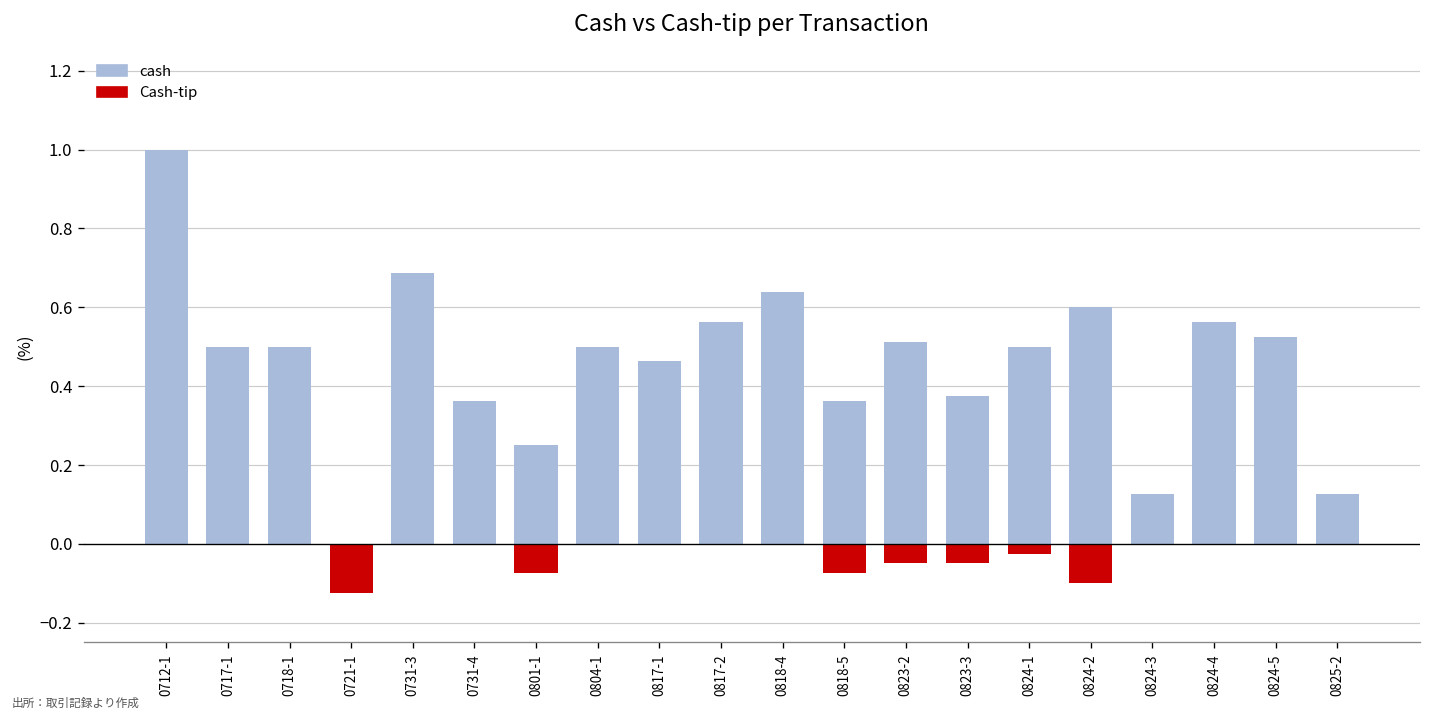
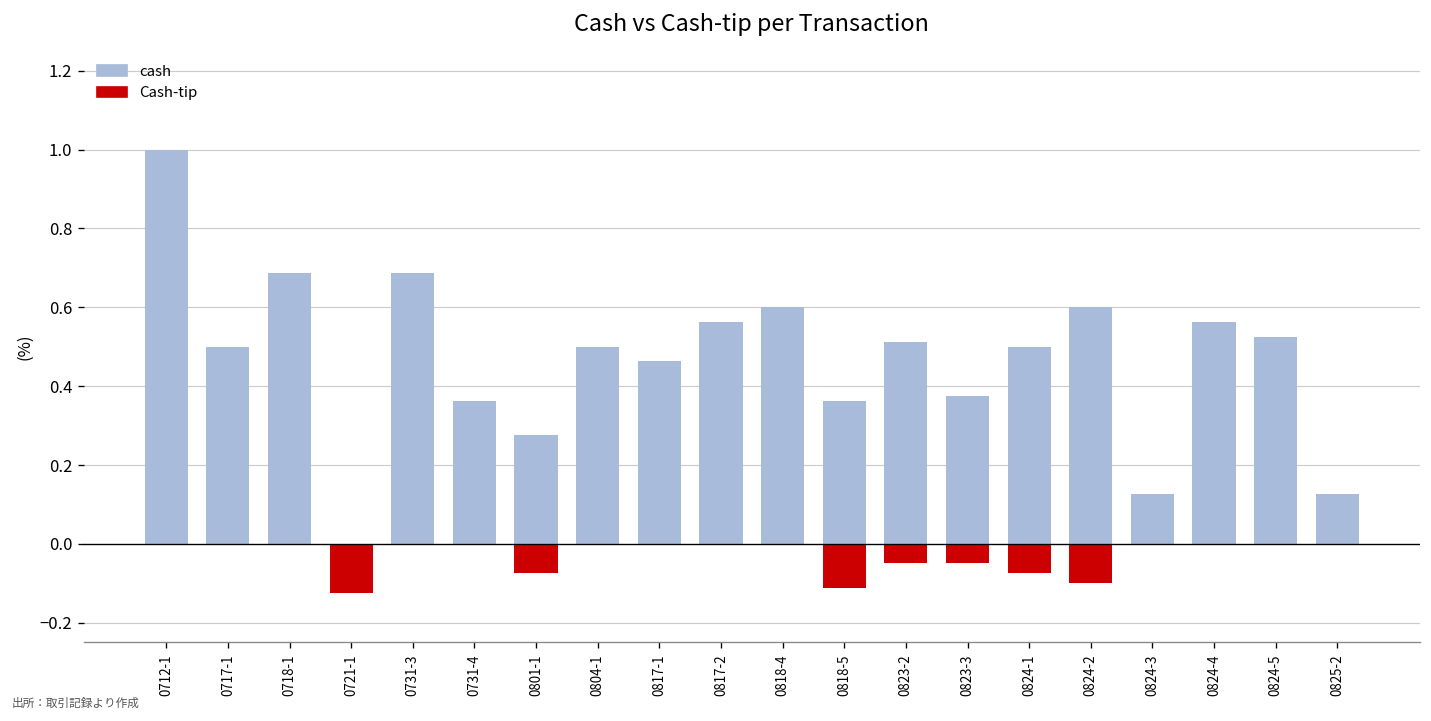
cash, 0718-1: 0.50 -> 0.69
cash, 0801-1: 0.25 -> 0.28
cash, 0818-4: 0.64 -> 0.60
Cash-tip, 0818-5: -0.08 -> -0.11
Cash-tip, 0824-1: -0.03 -> -0.08
